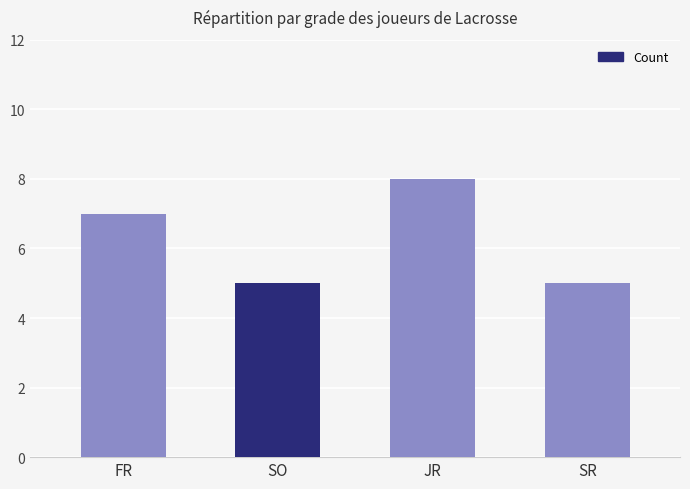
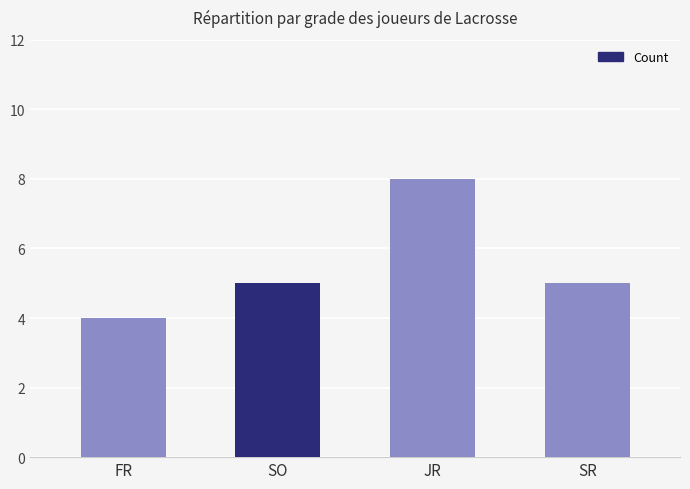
FR: 7 -> 4
